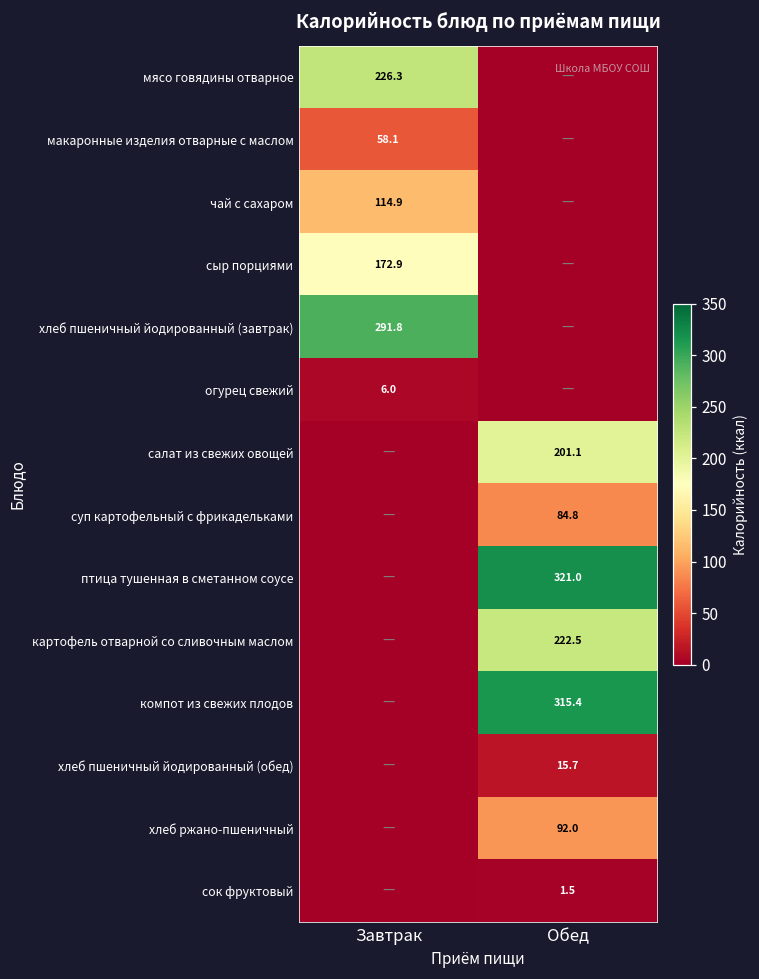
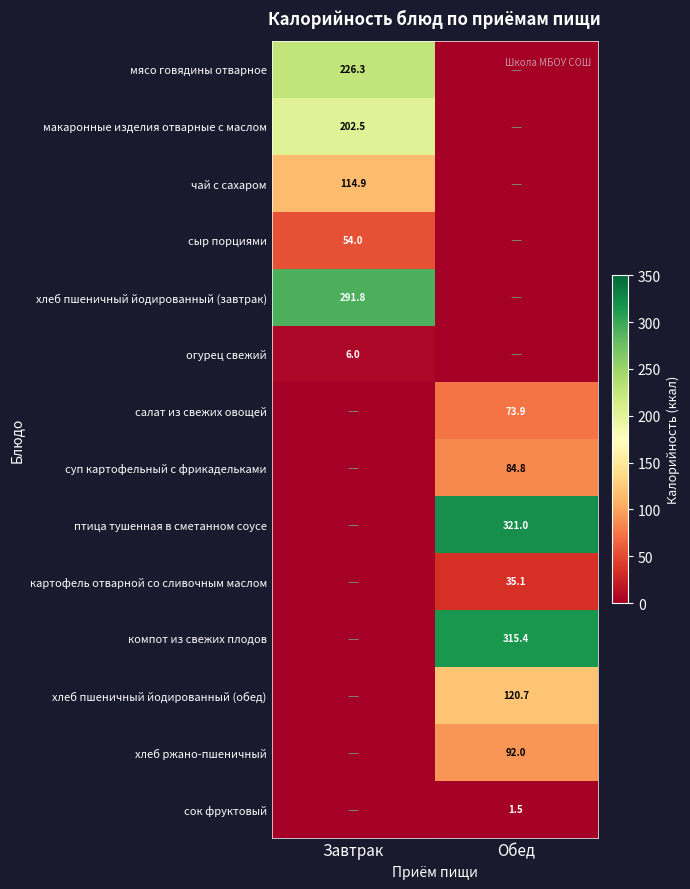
макаронные изделия отварные с маслом, Завтрак: 58.1 -> 202.5
сыр порциями, Завтрак: 172.9 -> 54.0
салат из свежих овощей, Обед: 201.1 -> 73.9
картофель отварной со сливочным маслом, Обед: 222.5 -> 35.1
хлеб пшеничный йодированный (обед), Обед: 15.7 -> 120.7
